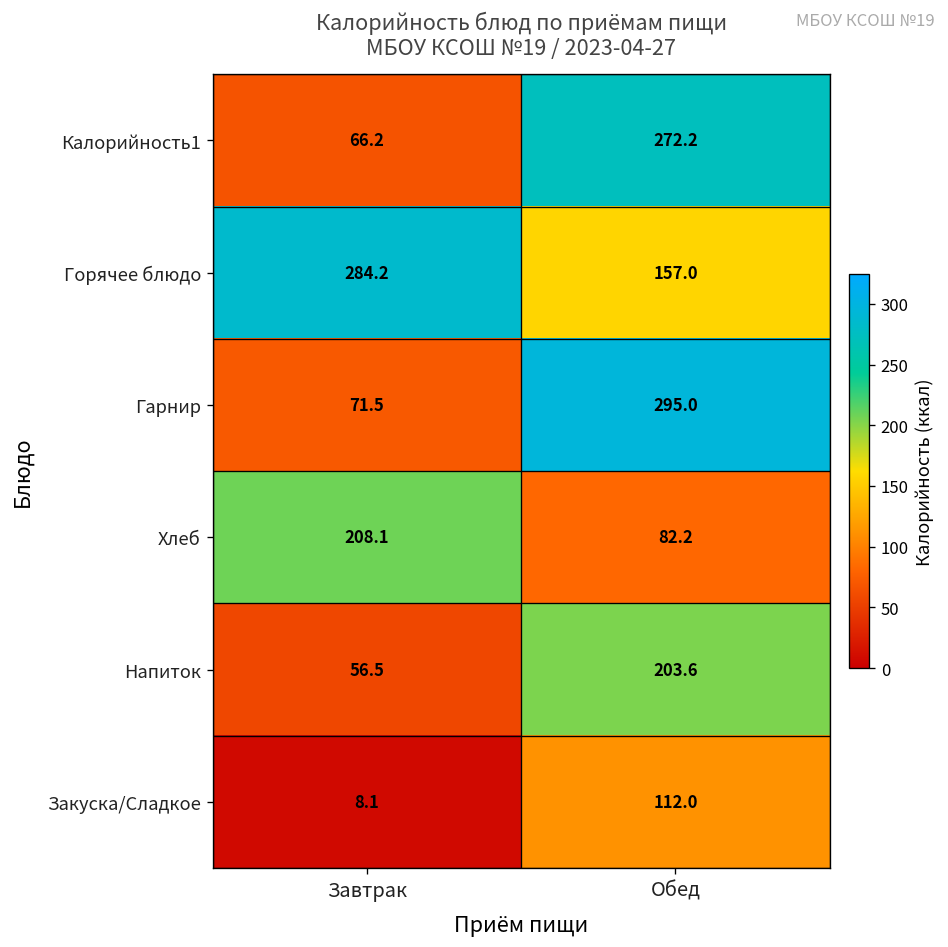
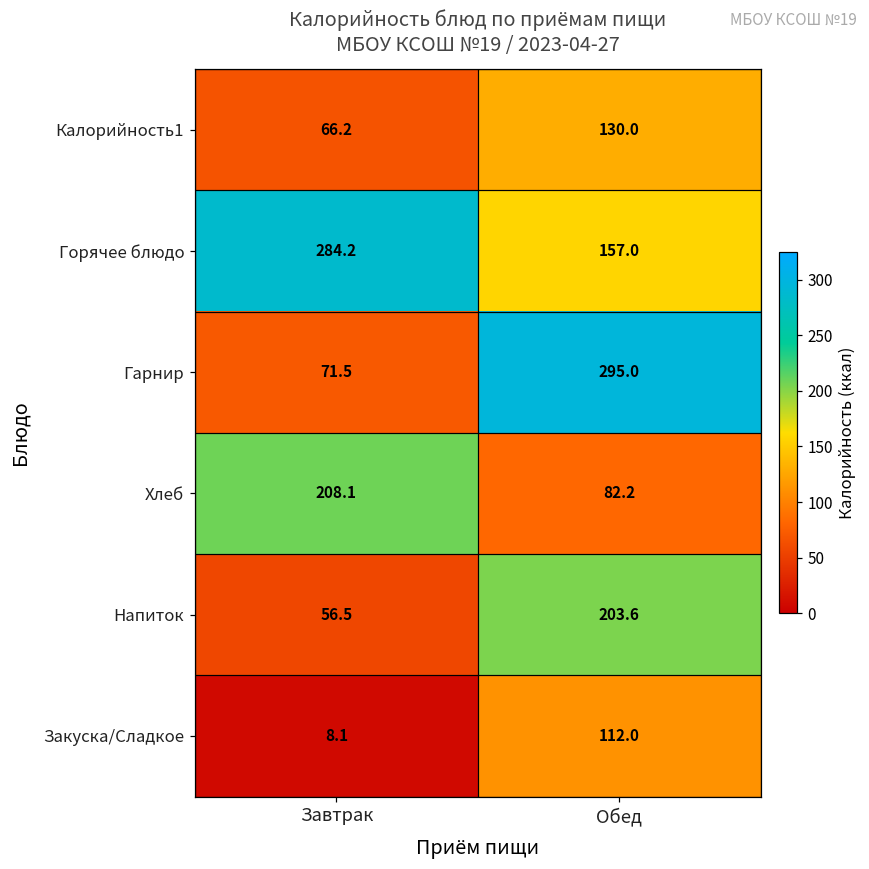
Калорийность1, Обед: 272.2 -> 130.0
